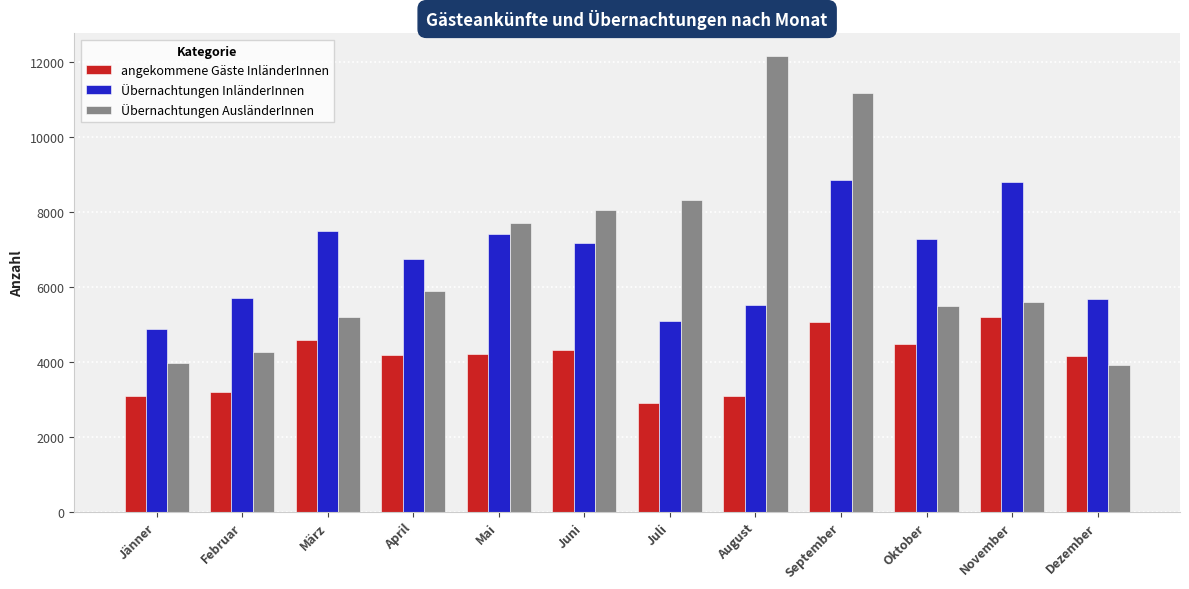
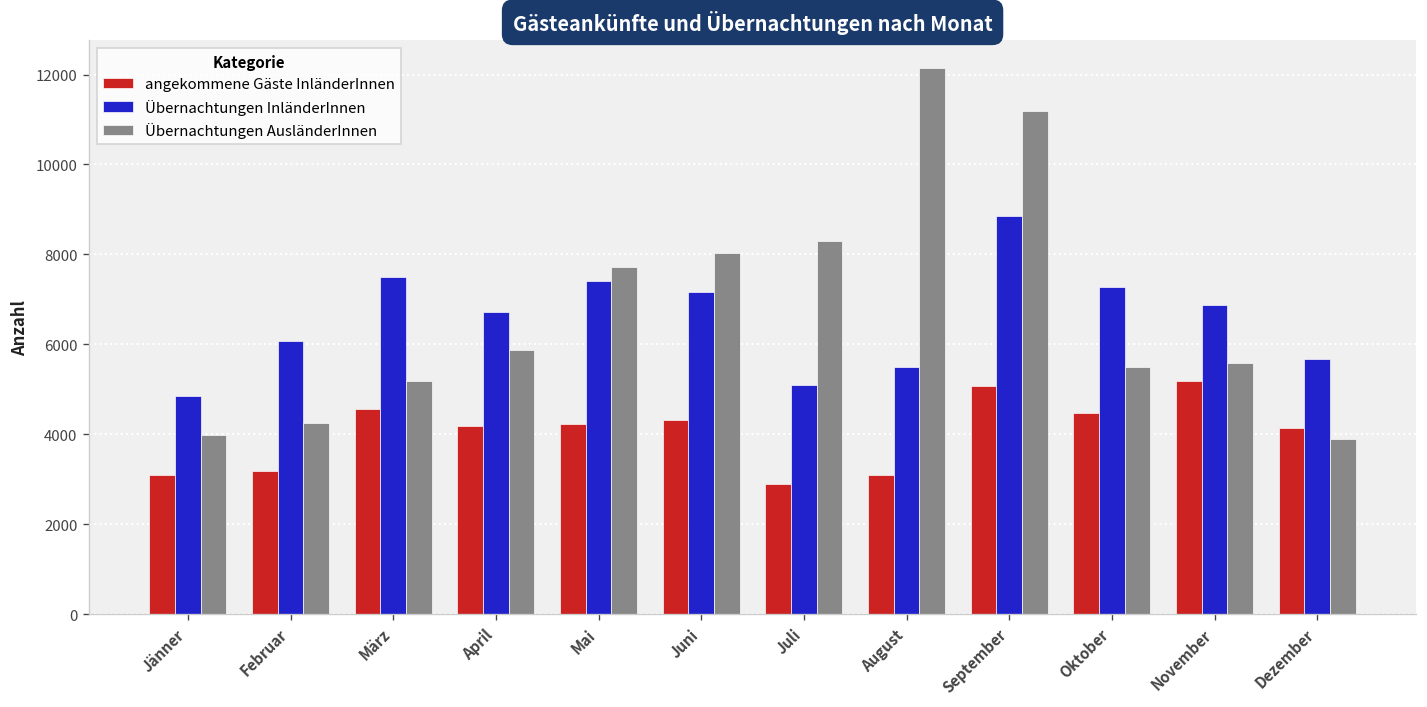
Übernachtungen InländerInnen, Februar: 5700 -> 6100
Übernachtungen InländerInnen, November: 8800 -> 6900
